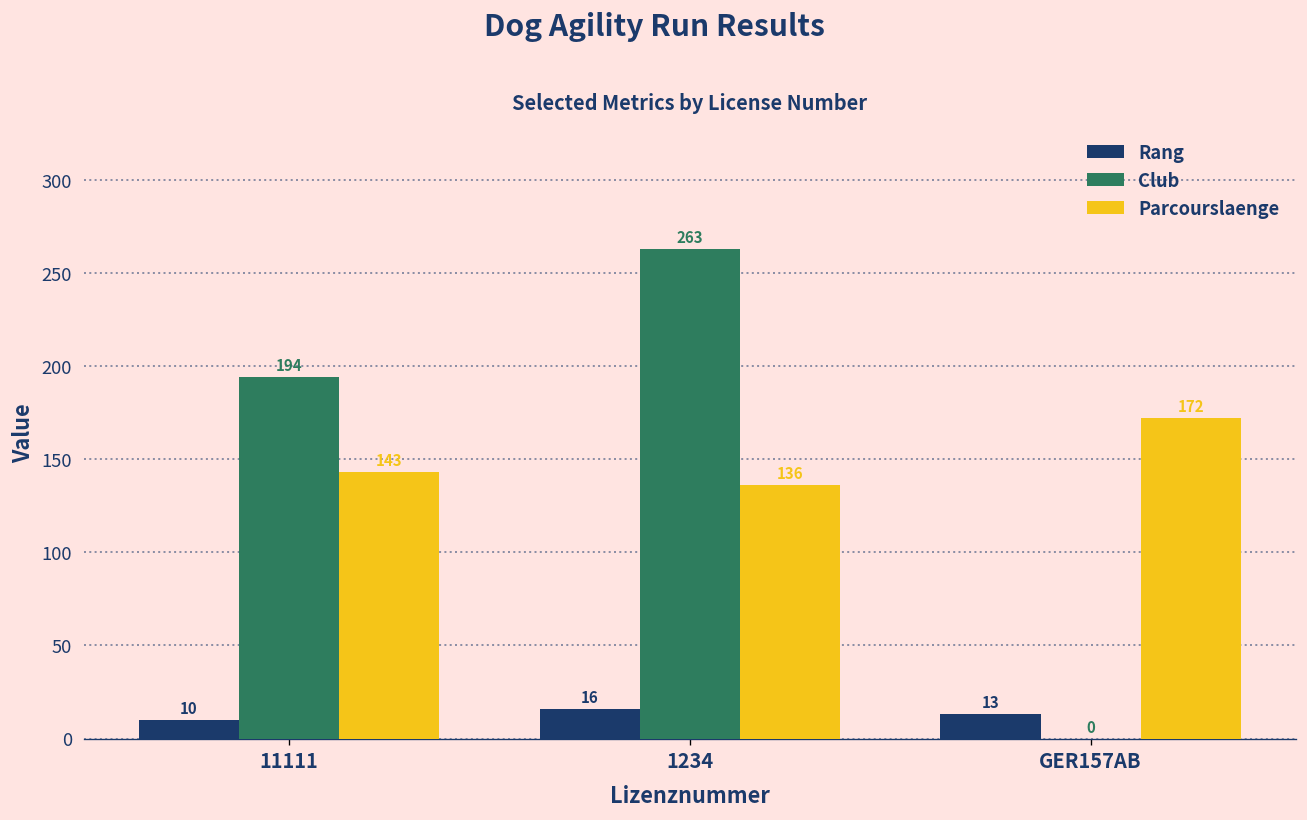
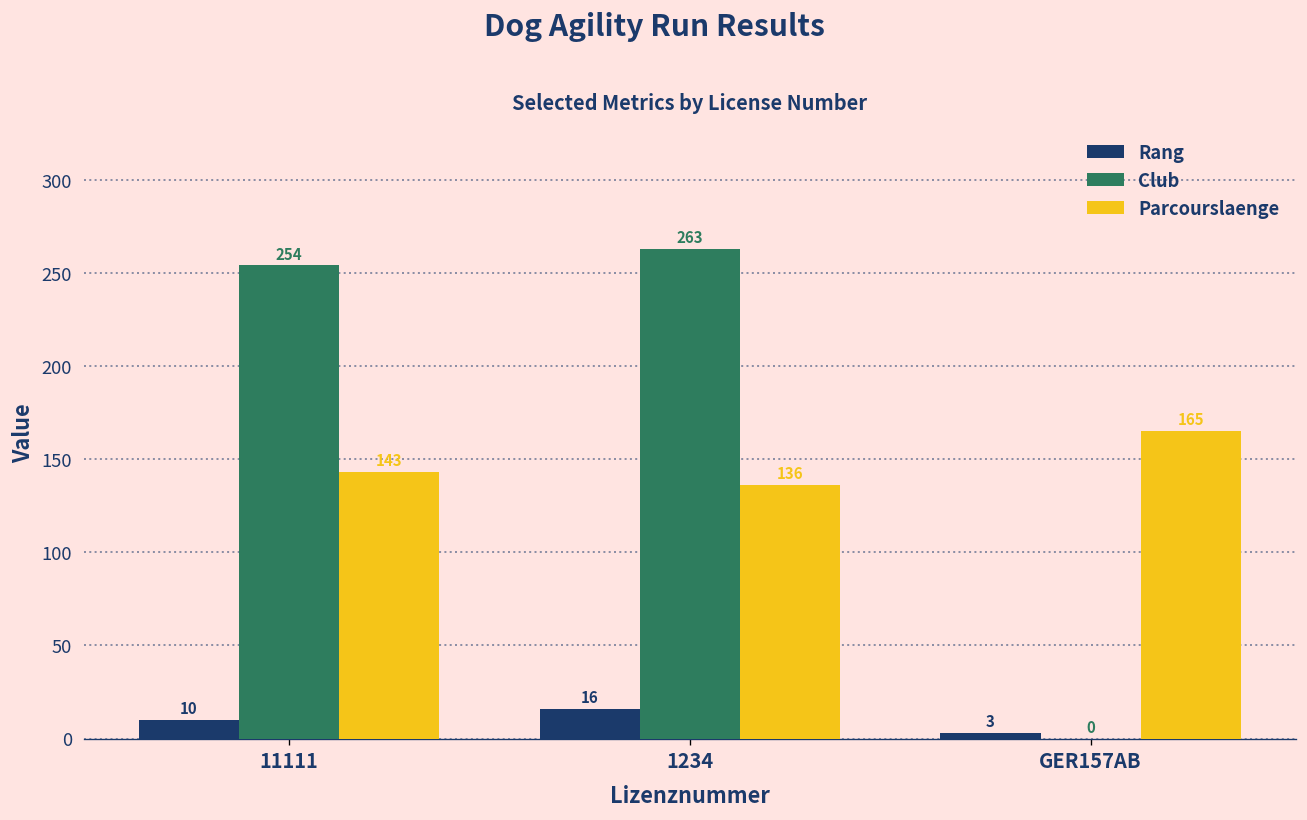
Club, 11111: 194 -> 254
Rang, GER157AB: 13 -> 3
Parcourslaenge, GER157AB: 172 -> 165
